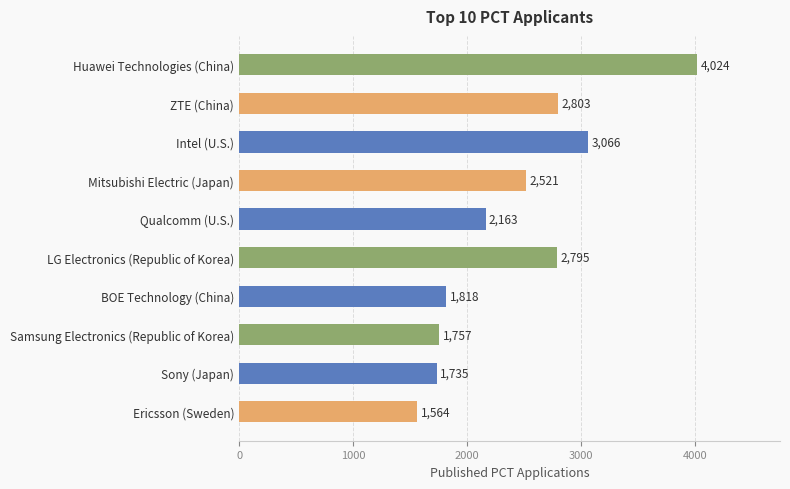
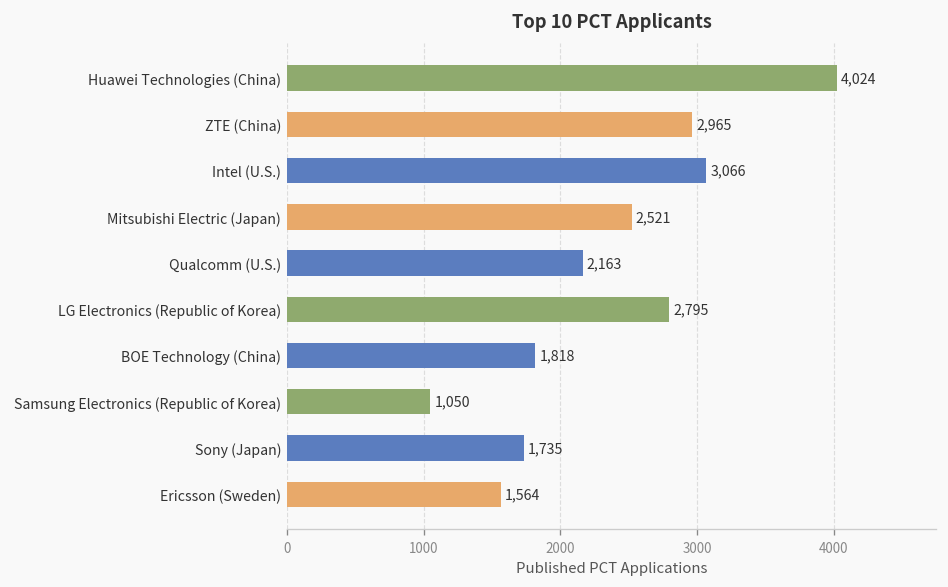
ZTE (China): 2,803 -> 2,965
Samsung Electronics (Republic of Korea): 1,757 -> 1,050
